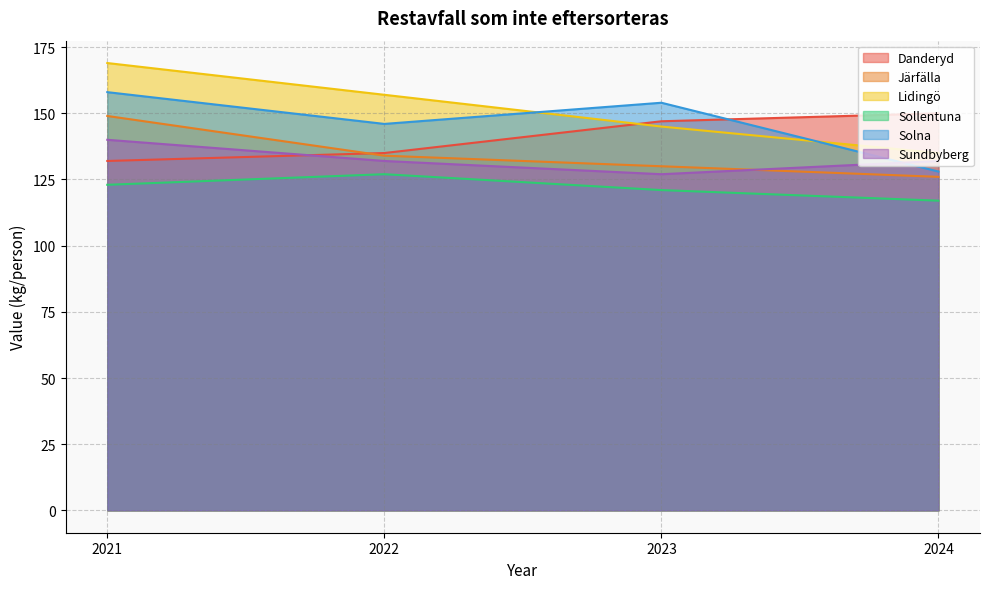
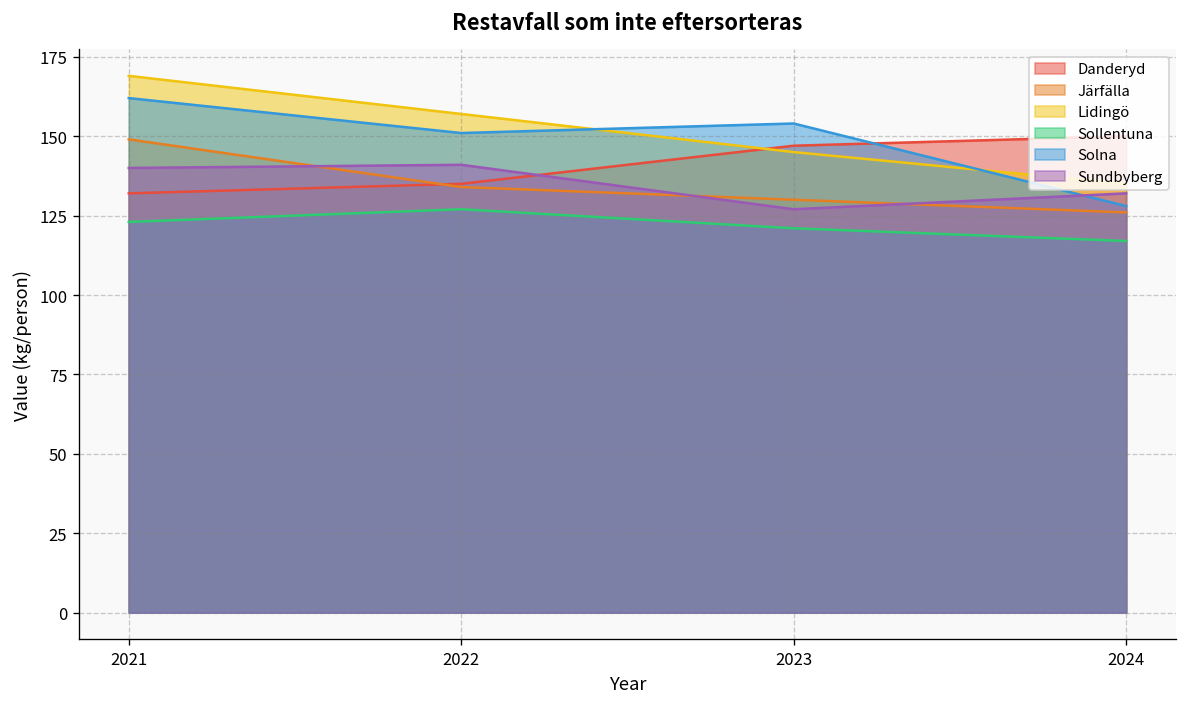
Solna, 2021: 158 -> 162
Solna, 2022: 146 -> 151
Sundbyberg, 2022: 132 -> 141
